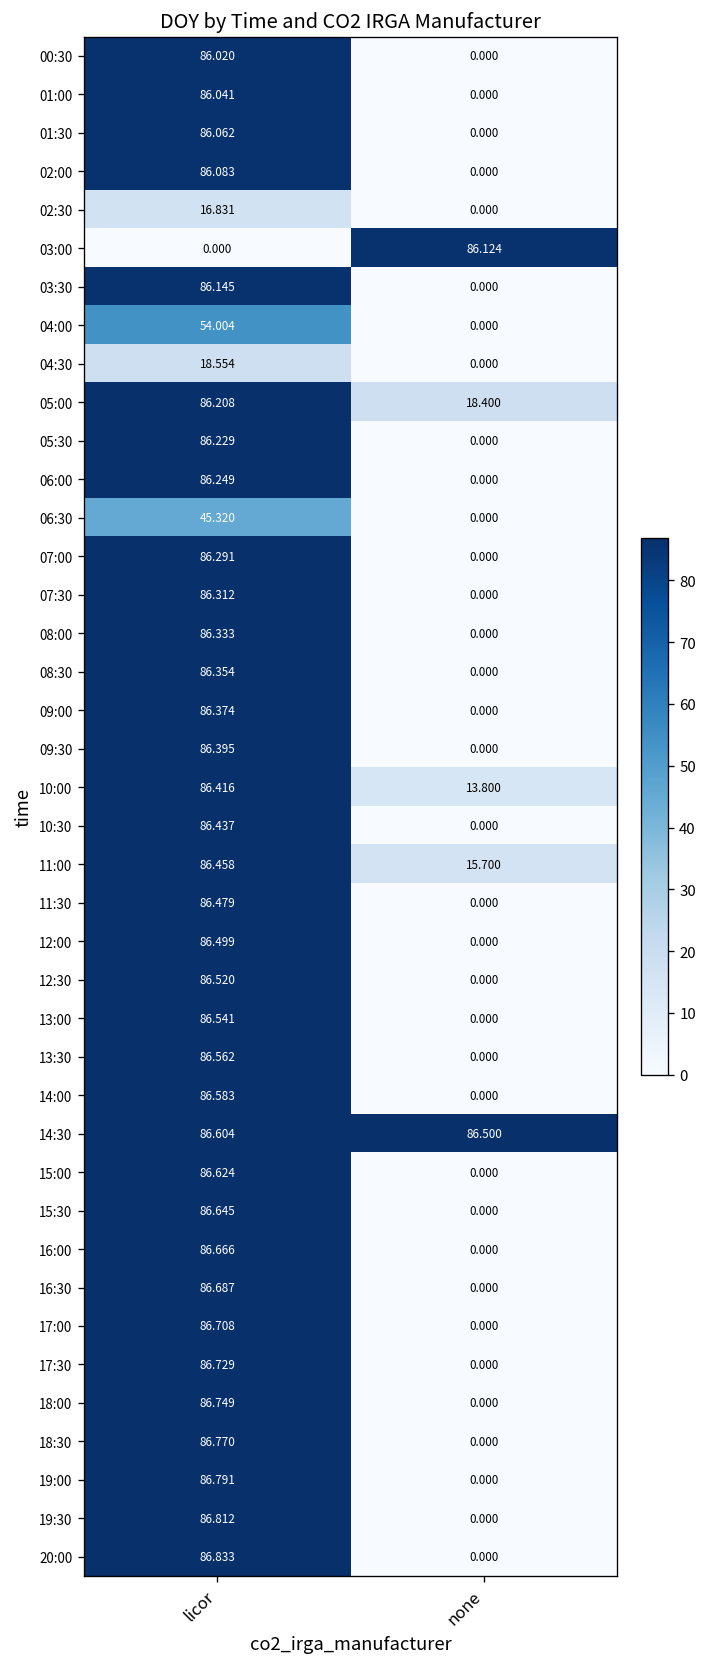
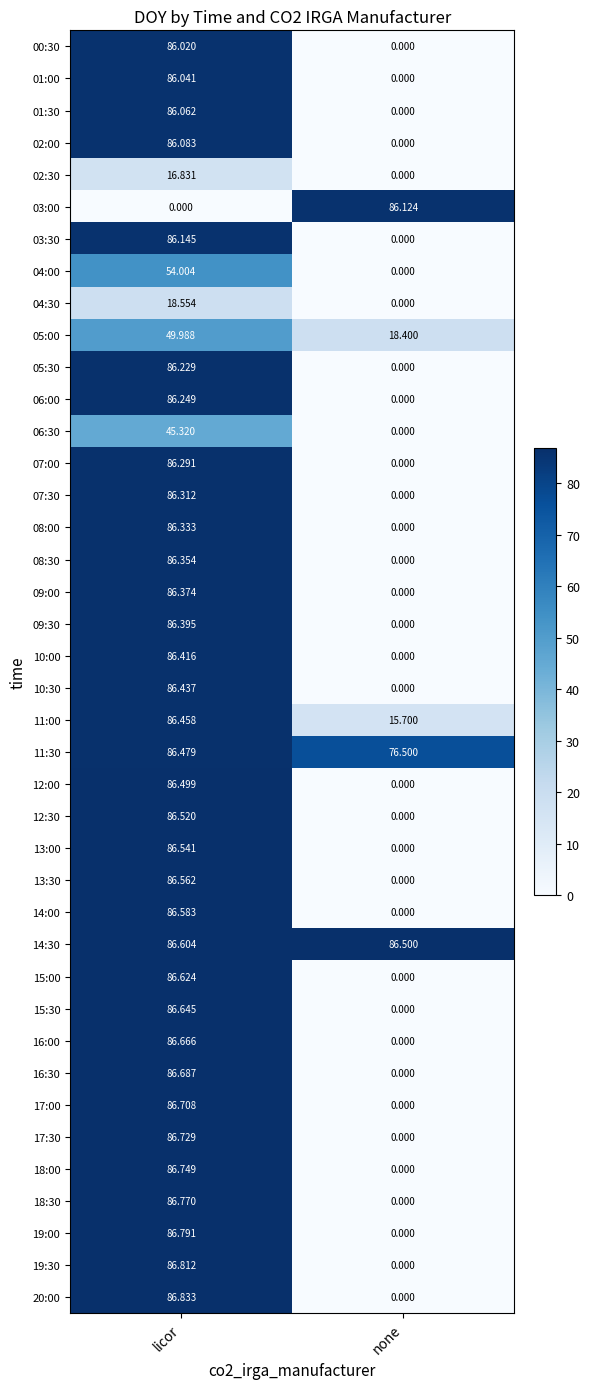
05:00, licor: 86.208 -> 49.988
10:00, none: 13.800 -> 0.000
11:30, none: 0.000 -> 76.500
